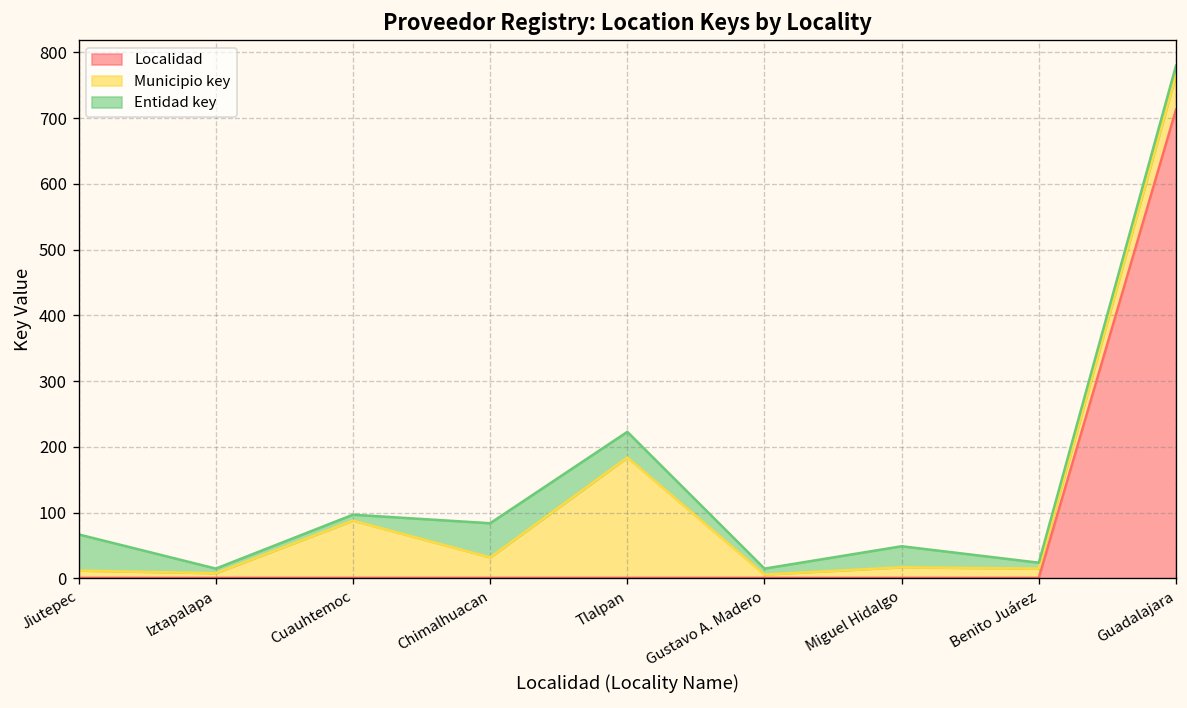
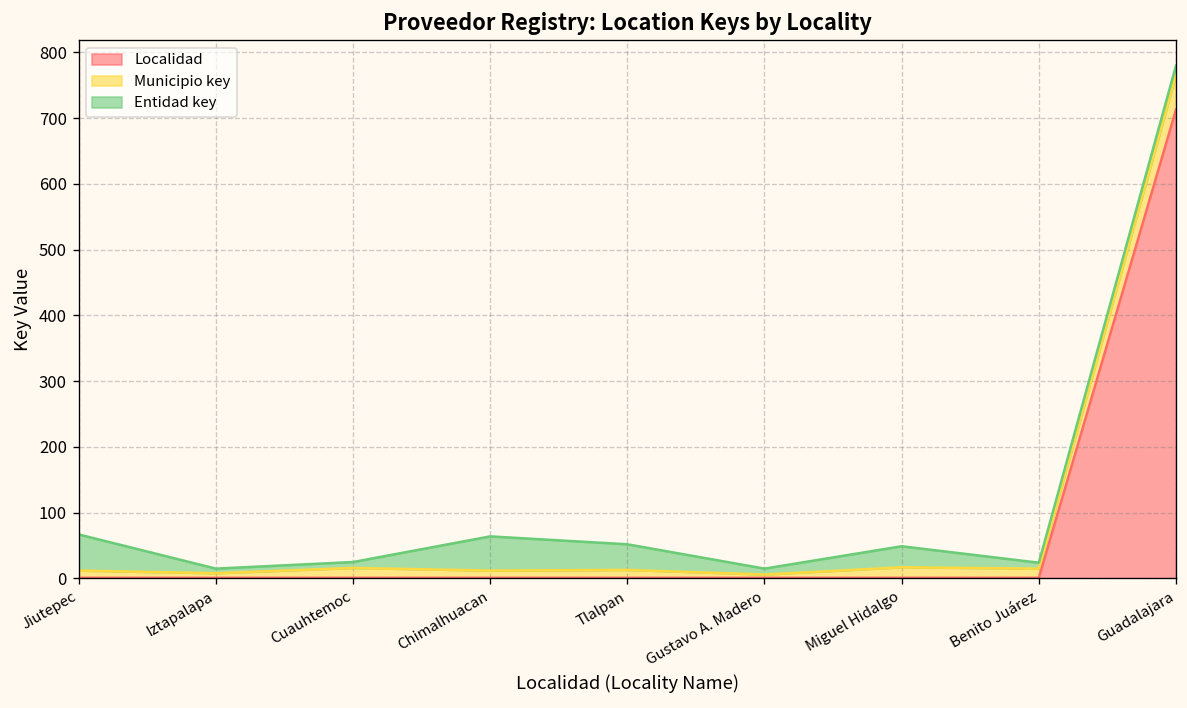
Municipio key, Cuauhtemoc: 90 -> 20
Municipio key, Chimalhuacan: 30 -> 10
Municipio key, Tlalpan: 180 -> 10
